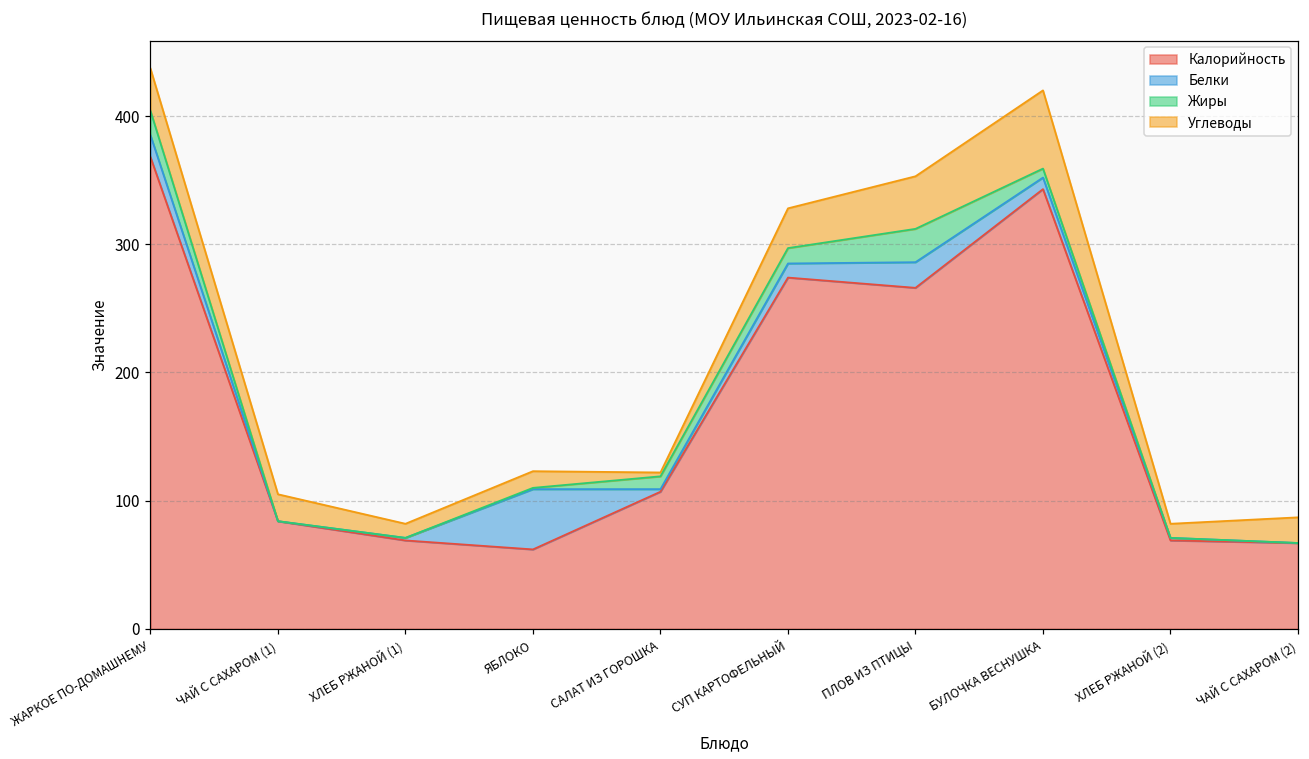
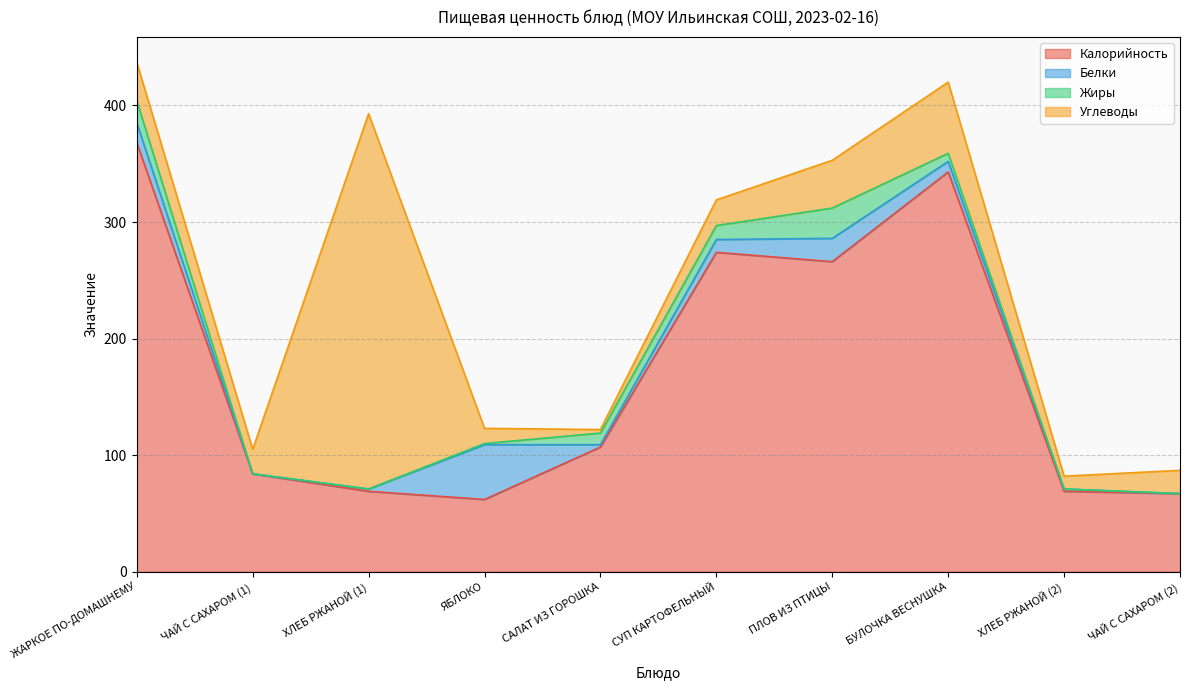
Углеводы, ХЛЕБ РЖАНОЙ (1): 11 -> 322
Углеводы, СУП КАРТОФЕЛЬНЫЙ: 31 -> 22
